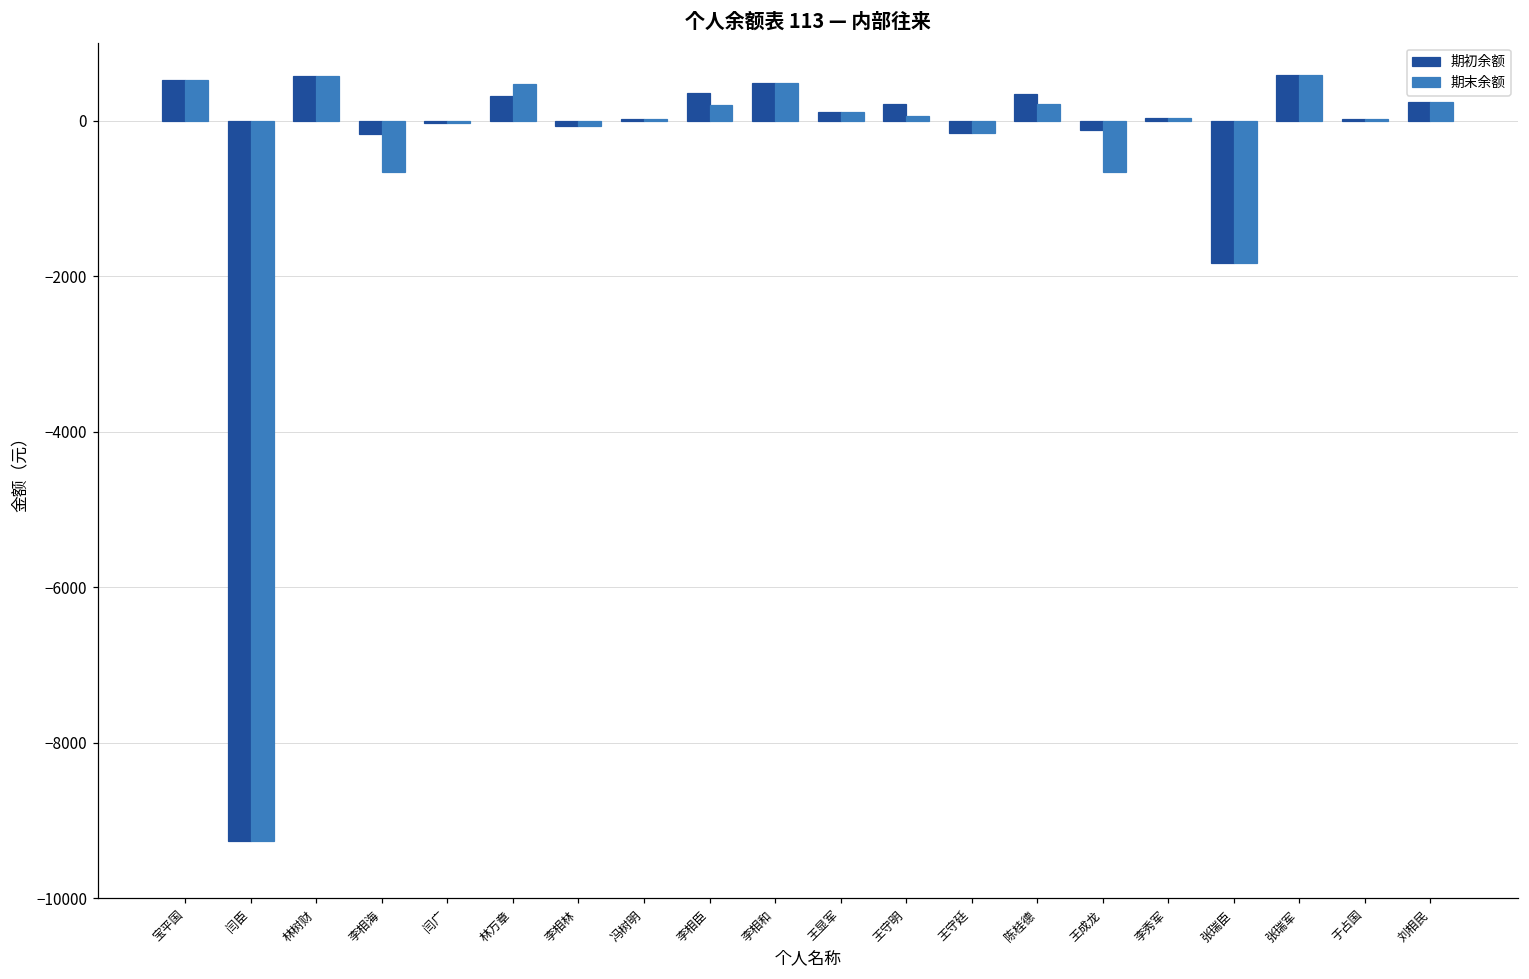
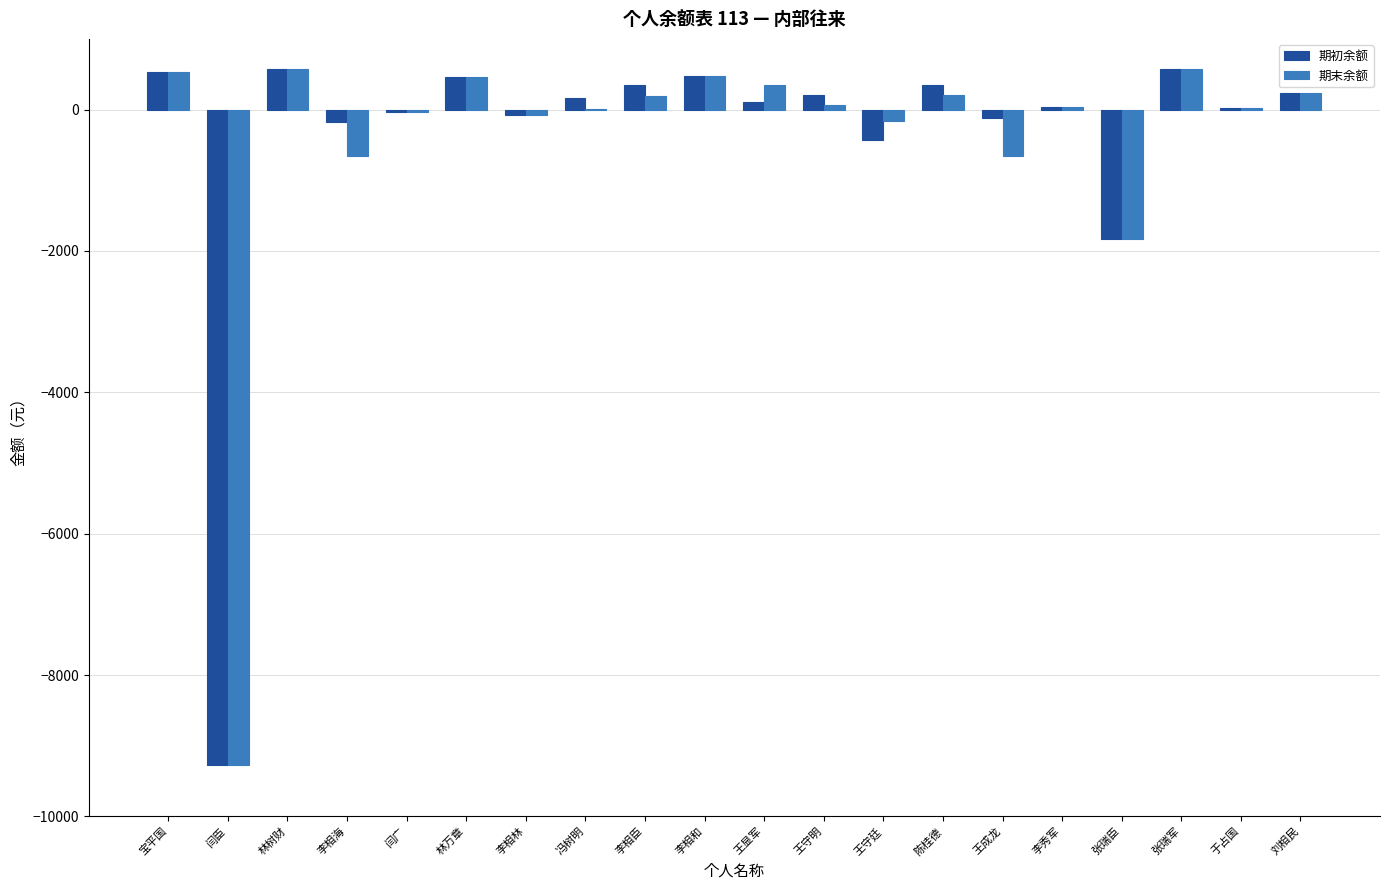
期初余额, 林万章: 300 -> 500
期初余额, 冯树明: 0 -> 200
期末余额, 王显军: 100 -> 300
期初余额, 王守廷: -200 -> -400
